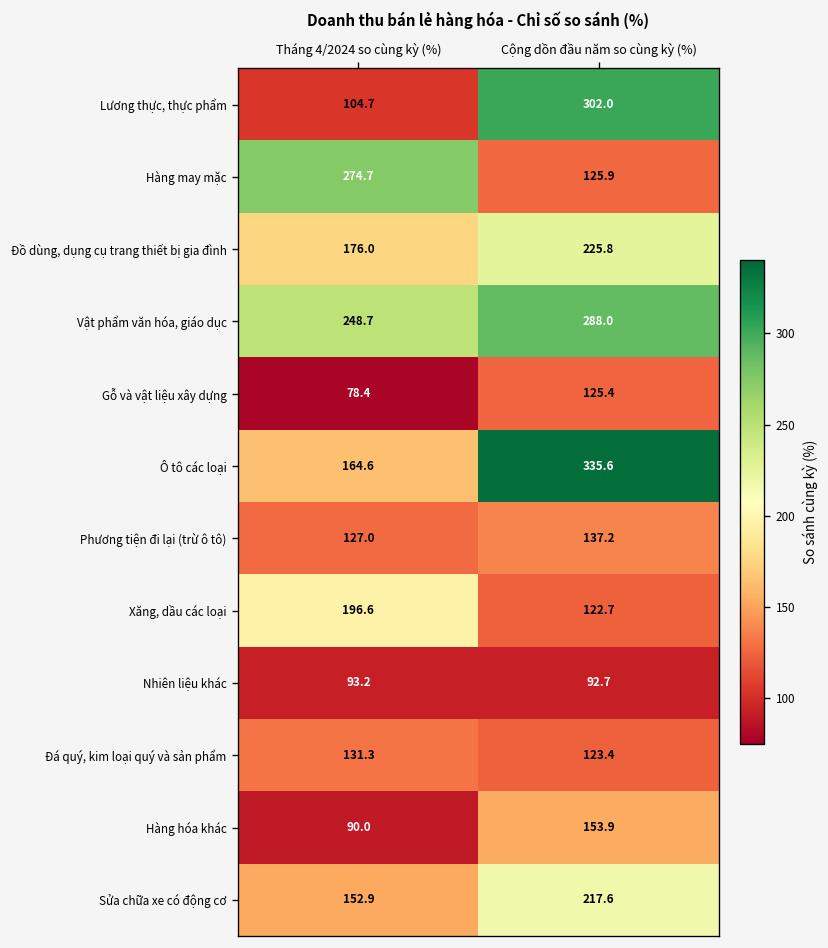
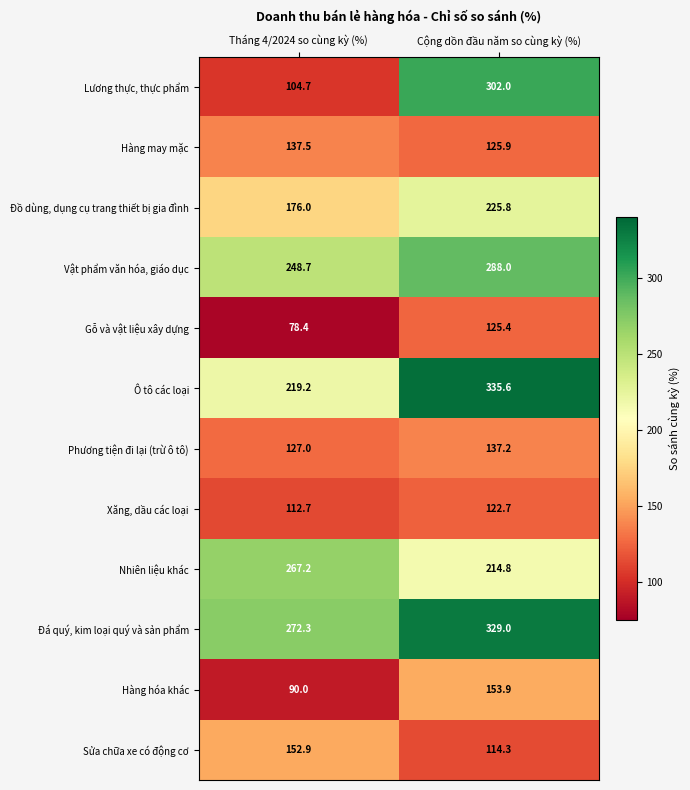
Hàng may mặc, Tháng 4/2024 so cùng kỳ (%): 274.7 -> 137.5
Ô tô các loại, Tháng 4/2024 so cùng kỳ (%): 164.6 -> 219.2
Xăng, dầu các loại, Tháng 4/2024 so cùng kỳ (%): 196.6 -> 112.7
Nhiên liệu khác, Tháng 4/2024 so cùng kỳ (%): 93.2 -> 267.2
Nhiên liệu khác, Cộng dồn đầu năm so cùng kỳ (%): 92.7 -> 214.8
Đá quý, kim loại quý và sản phẩm, Tháng 4/2024 so cùng kỳ (%): 131.3 -> 272.3
Đá quý, kim loại quý và sản phẩm, Cộng dồn đầu năm so cùng kỳ (%): 123.4 -> 329.0
Sửa chữa xe có động cơ, Cộng dồn đầu năm so cùng kỳ (%): 217.6 -> 114.3
